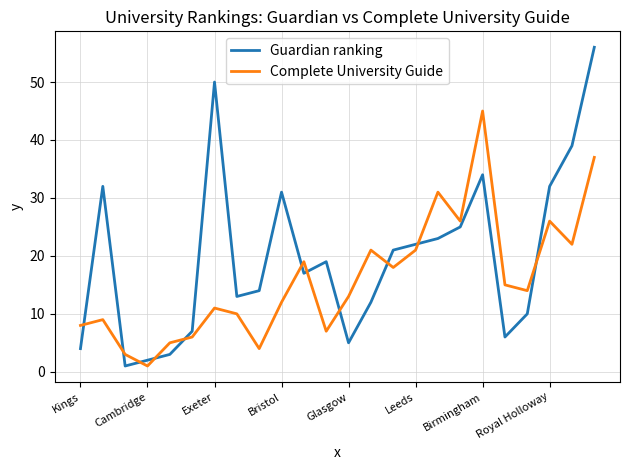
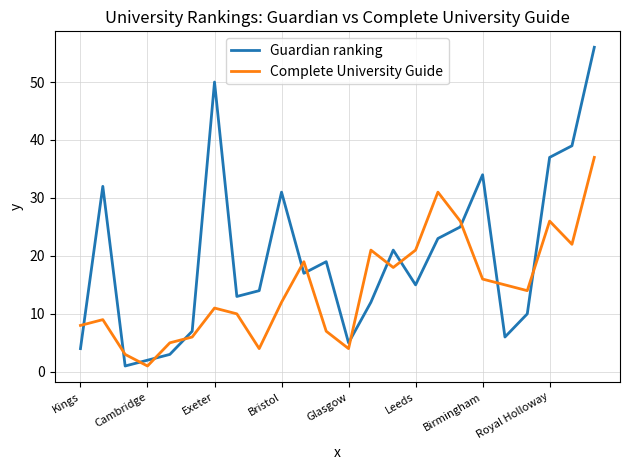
Complete University Guide, Glasgow: 13 -> 4
Guardian ranking, Leeds: 22 -> 15
Complete University Guide, Birmingham: 45 -> 16
Guardian ranking, Royal Holloway: 32 -> 37
